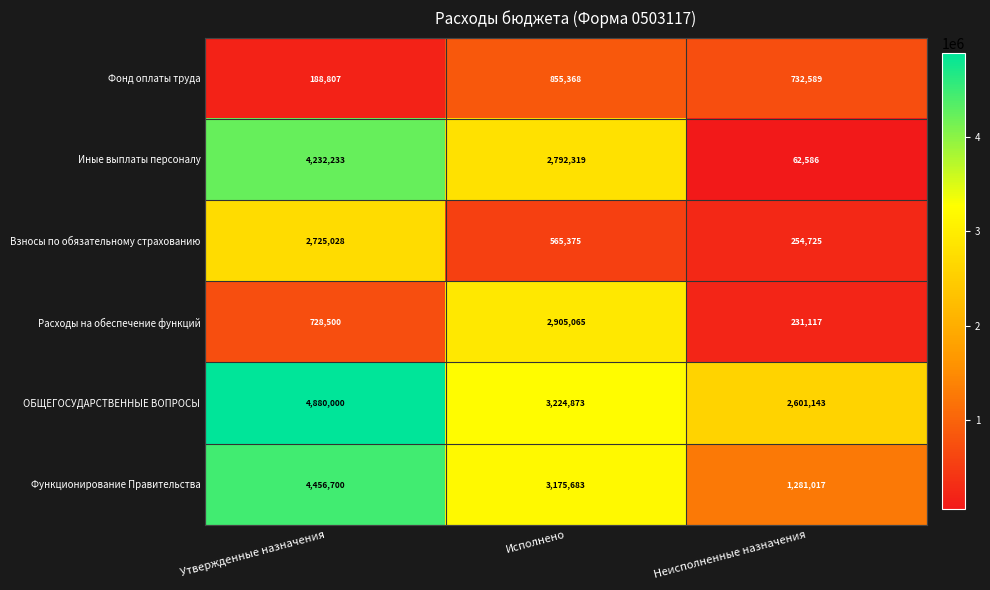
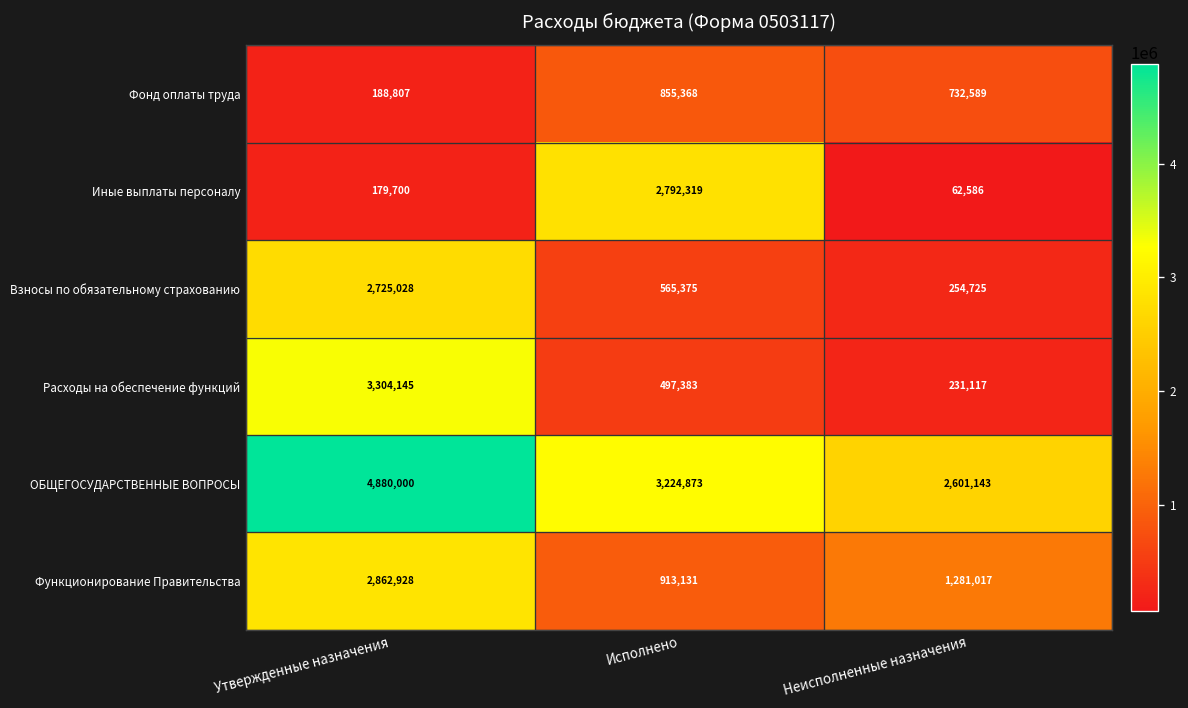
Иные выплаты персоналу, Утвержденные назначения: 4,232,233 -> 179,700
Расходы на обеспечение функций, Утвержденные назначения: 728,500 -> 3,304,145
Расходы на обеспечение функций, Исполнено: 2,905,065 -> 497,383
Функционирование Правительства, Утвержденные назначения: 4,456,700 -> 2,862,928
Функционирование Правительства, Исполнено: 3,175,683 -> 913,131
